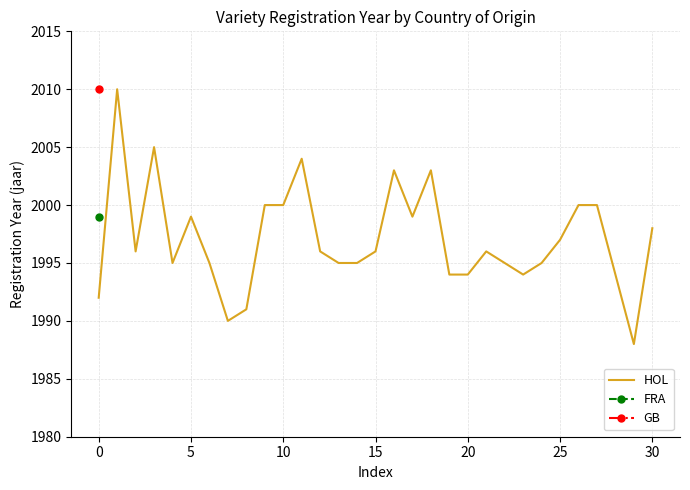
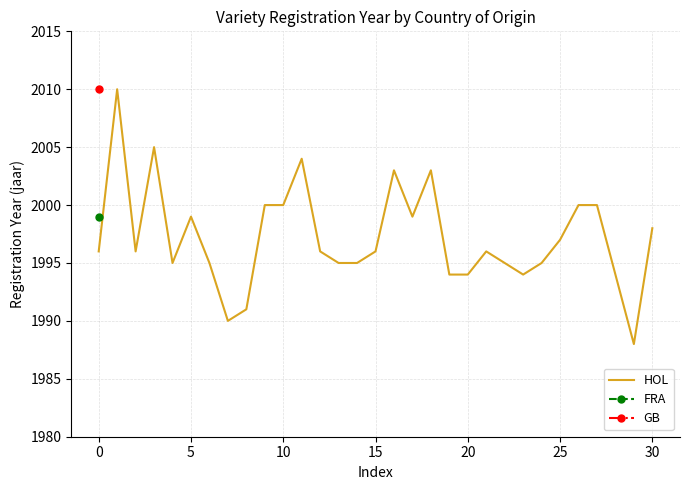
HOL, 0: 1992 -> 1996
